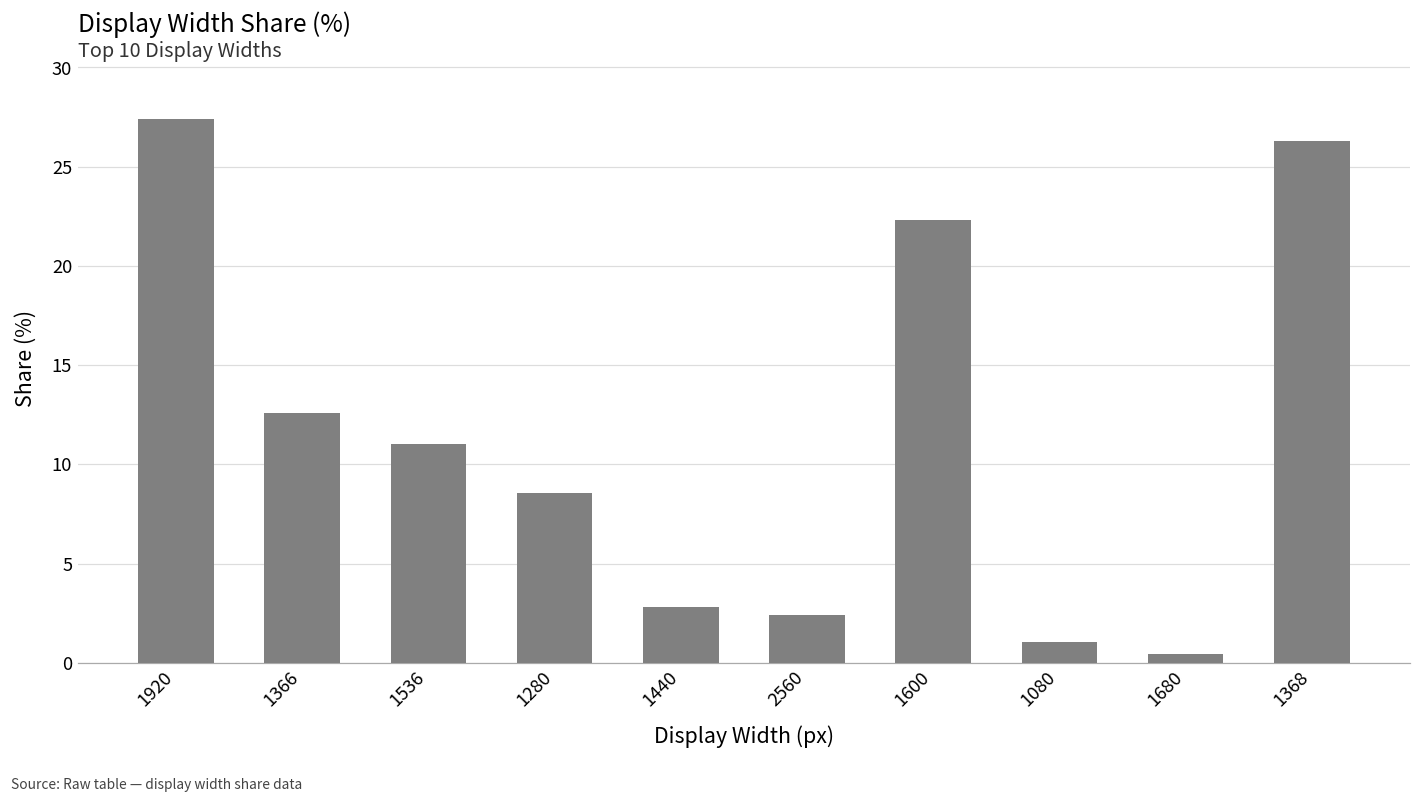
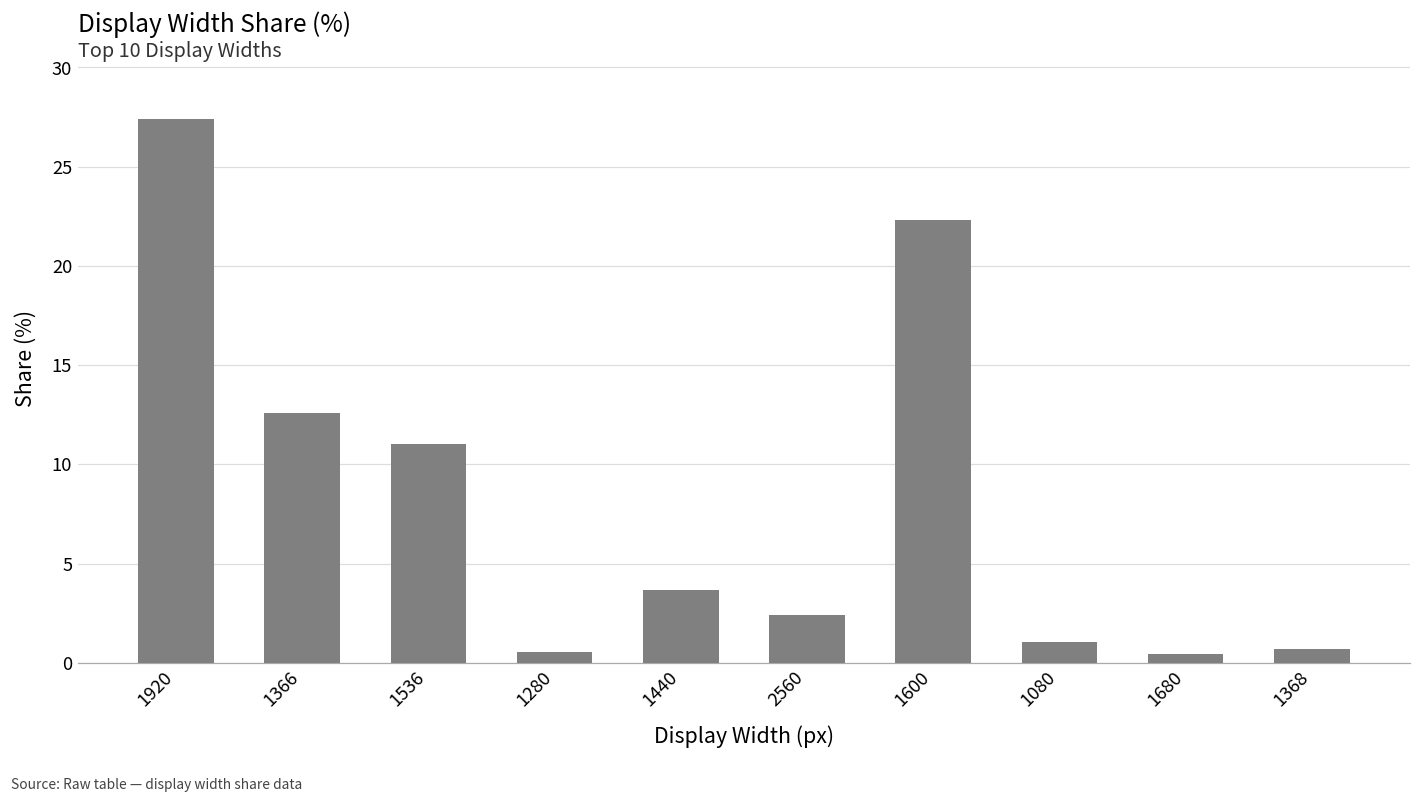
1280: 8.6 -> 0.5
1440: 2.8 -> 3.7
1368: 26.3 -> 0.7
